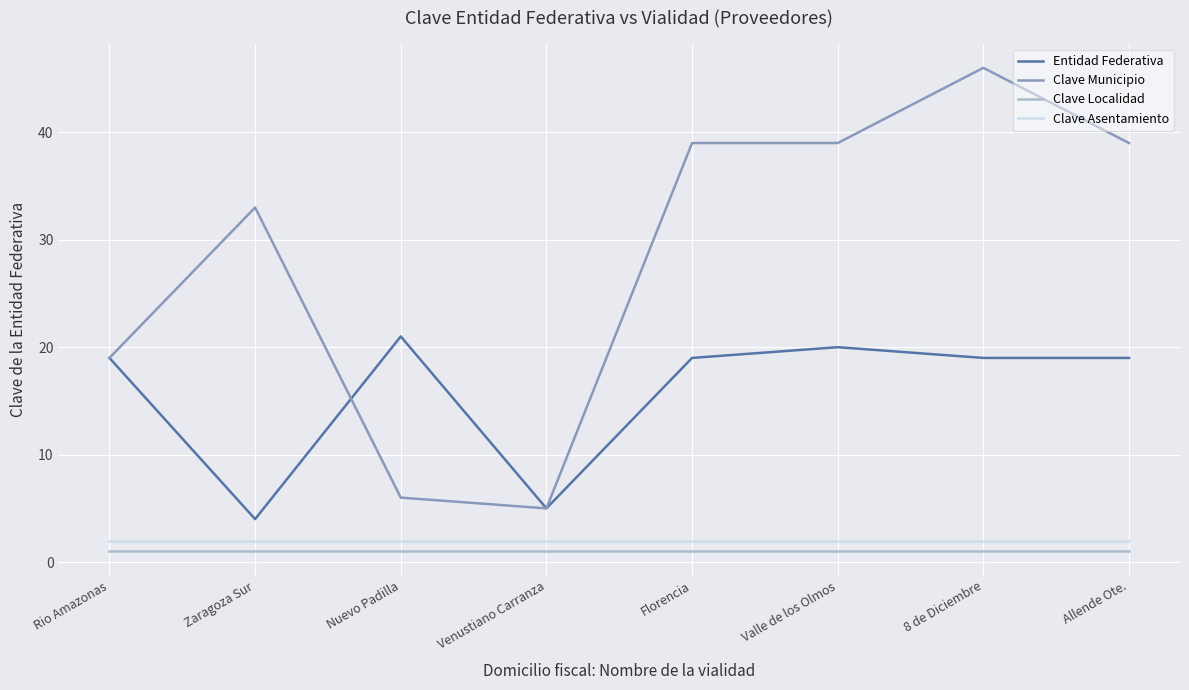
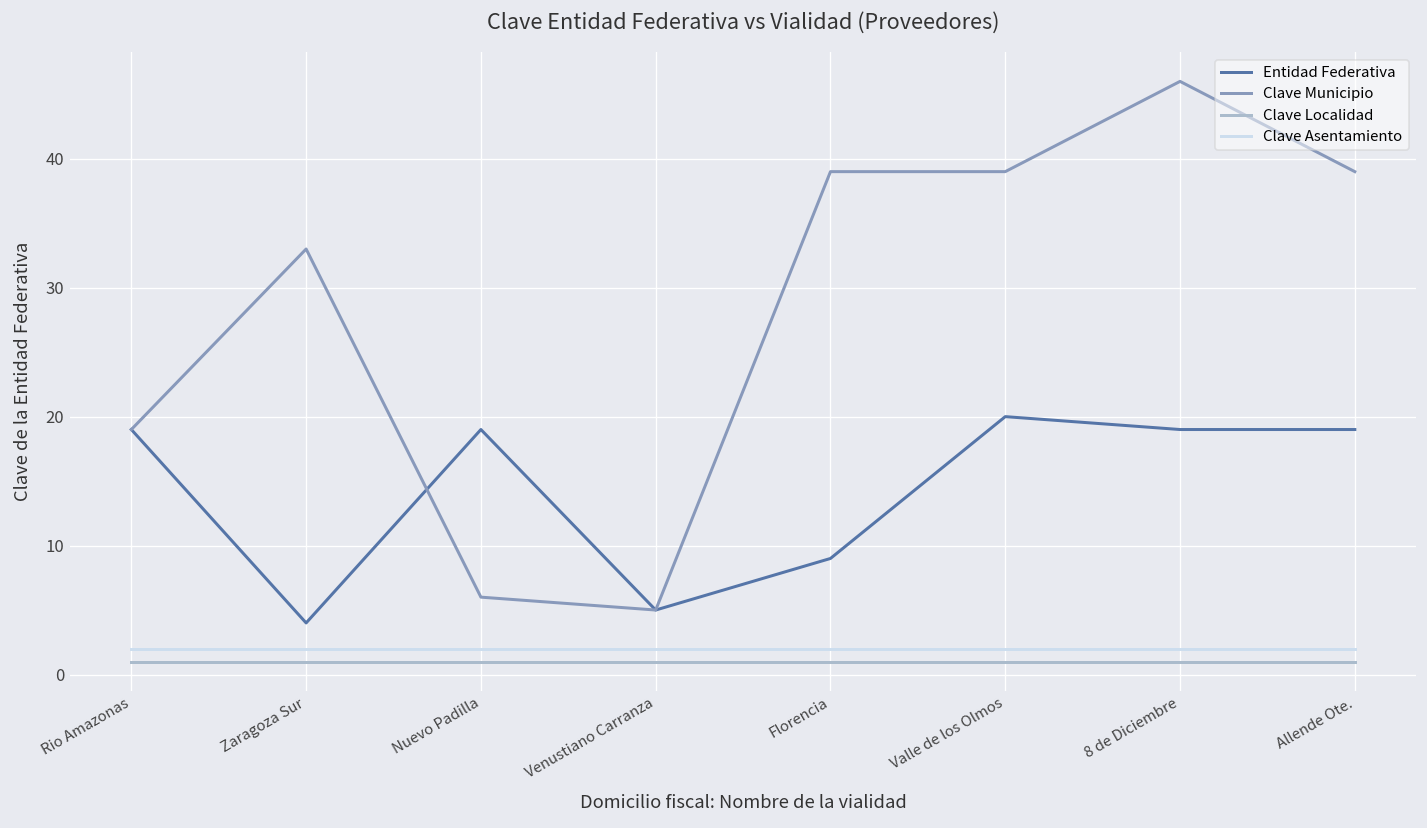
Entidad Federativa, Nuevo Padilla: 21 -> 19
Entidad Federativa, Florencia: 19 -> 9
